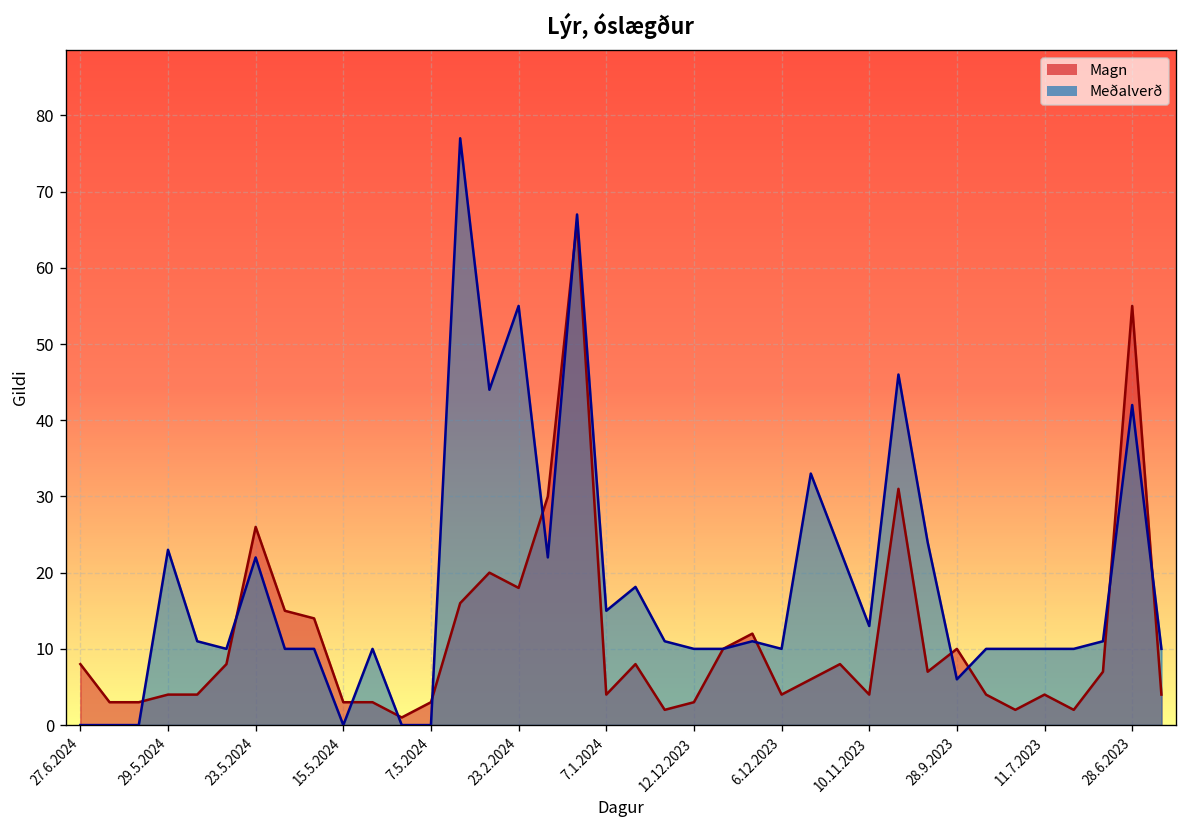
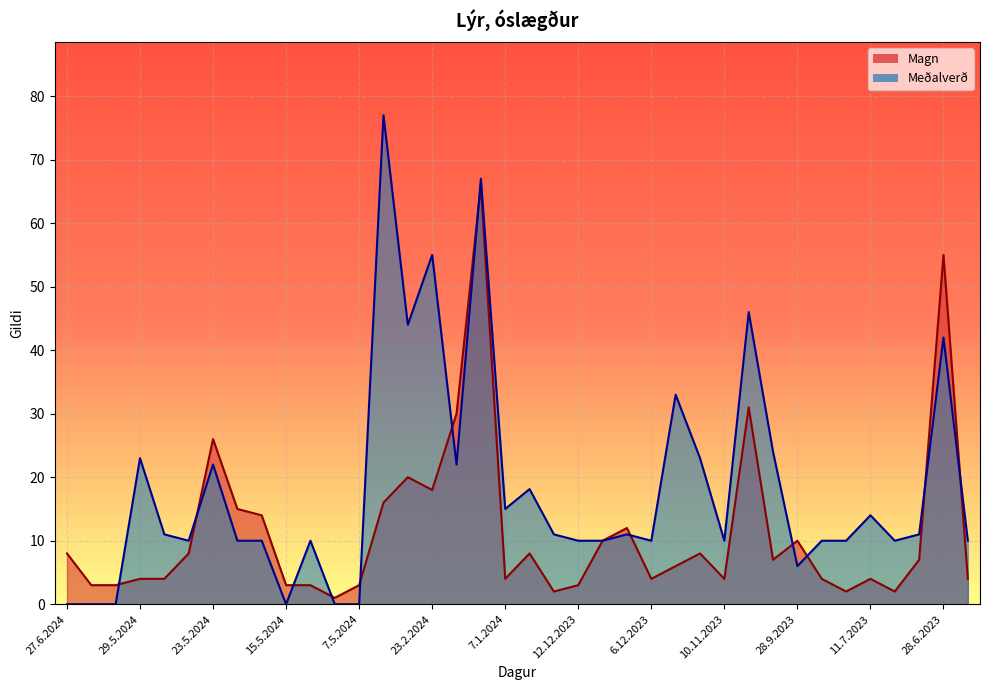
Meðalverð, 10.11.2023: 13 -> 10
Meðalverð, 11.7.2023: 10 -> 14
